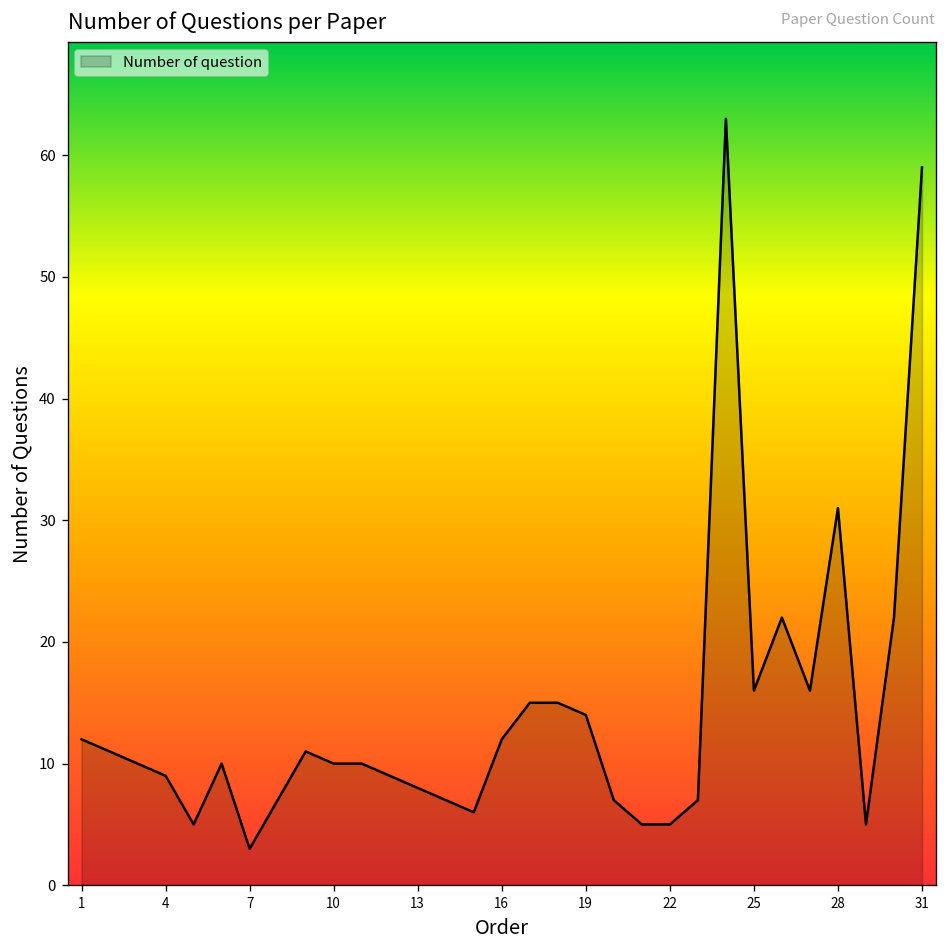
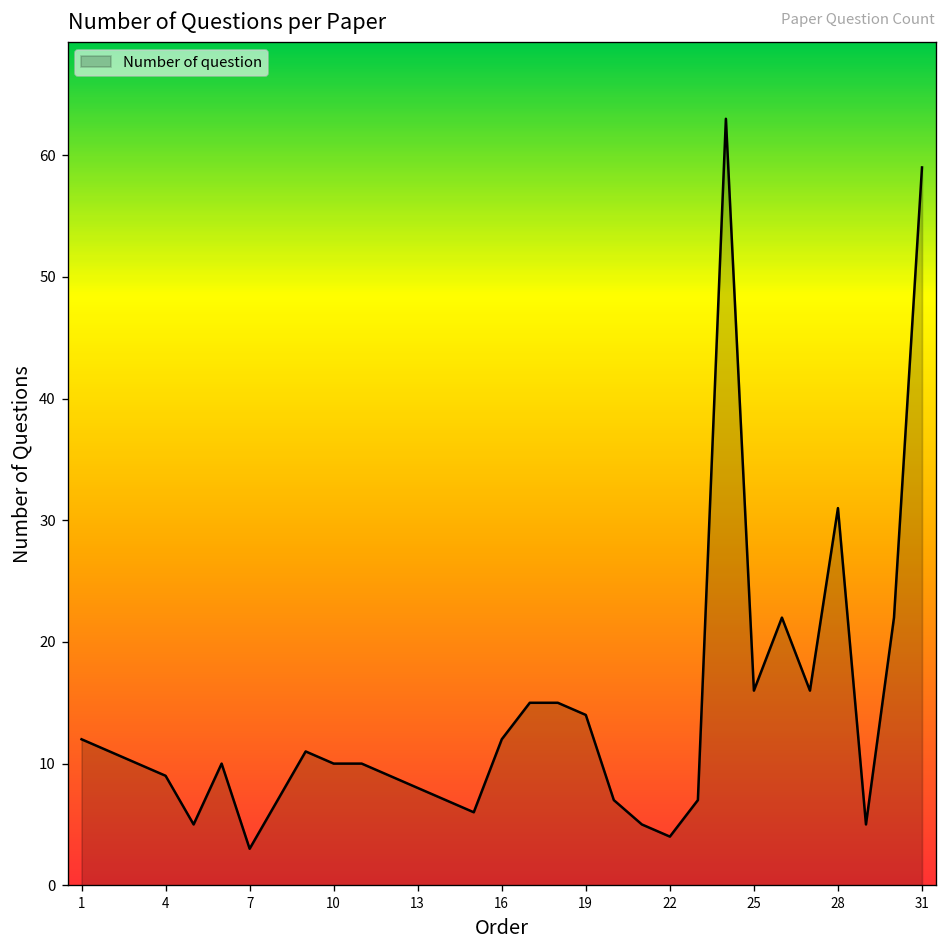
22: 5 -> 4
